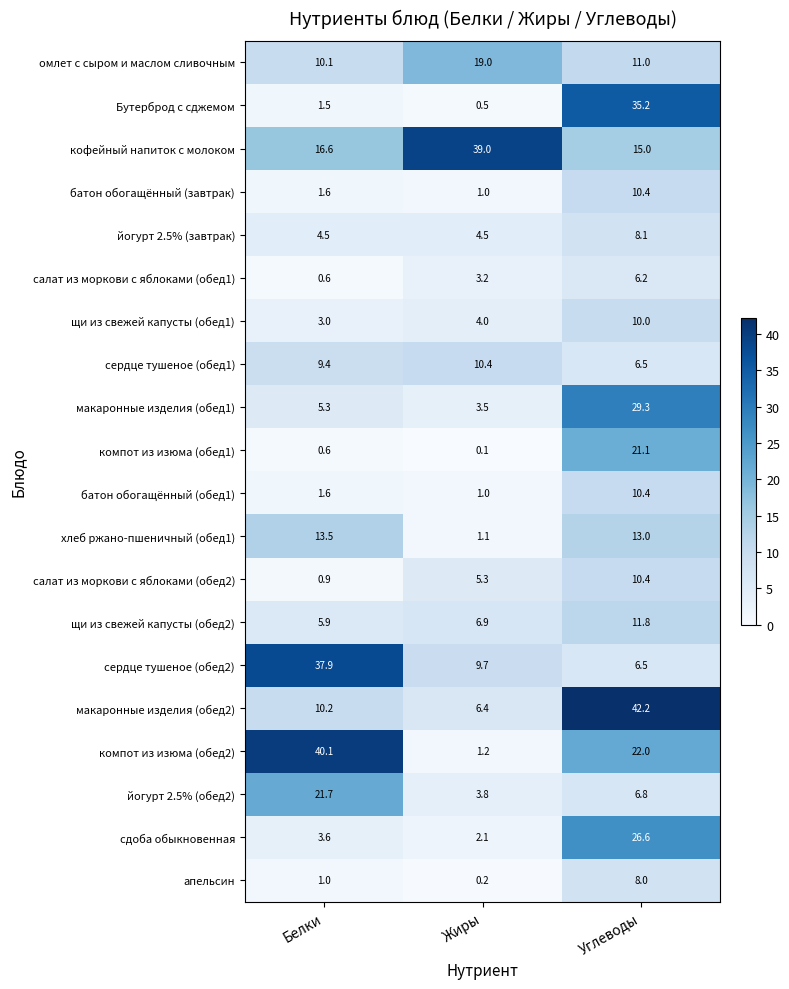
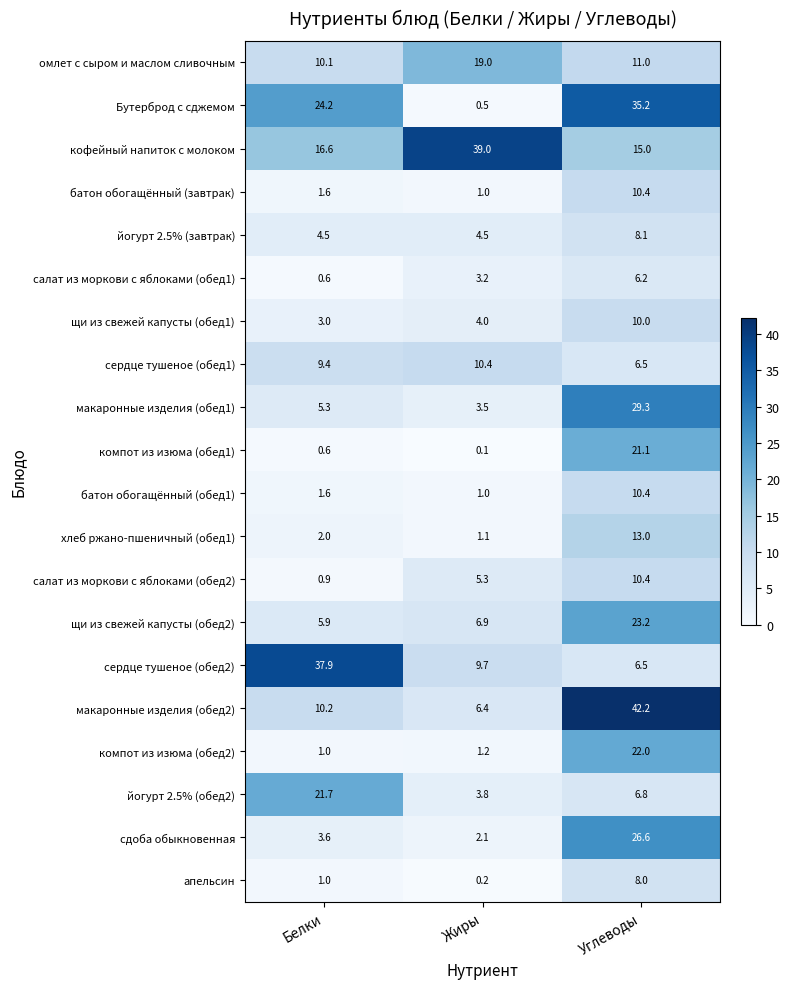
Бутерброд с сджемом, Белки: 1.5 -> 24.2
хлеб ржано-пшеничный (обед1), Белки: 13.5 -> 2.0
щи из свежей капусты (обед2), Углеводы: 11.8 -> 23.2
компот из изюма (обед2), Белки: 40.1 -> 1.0
